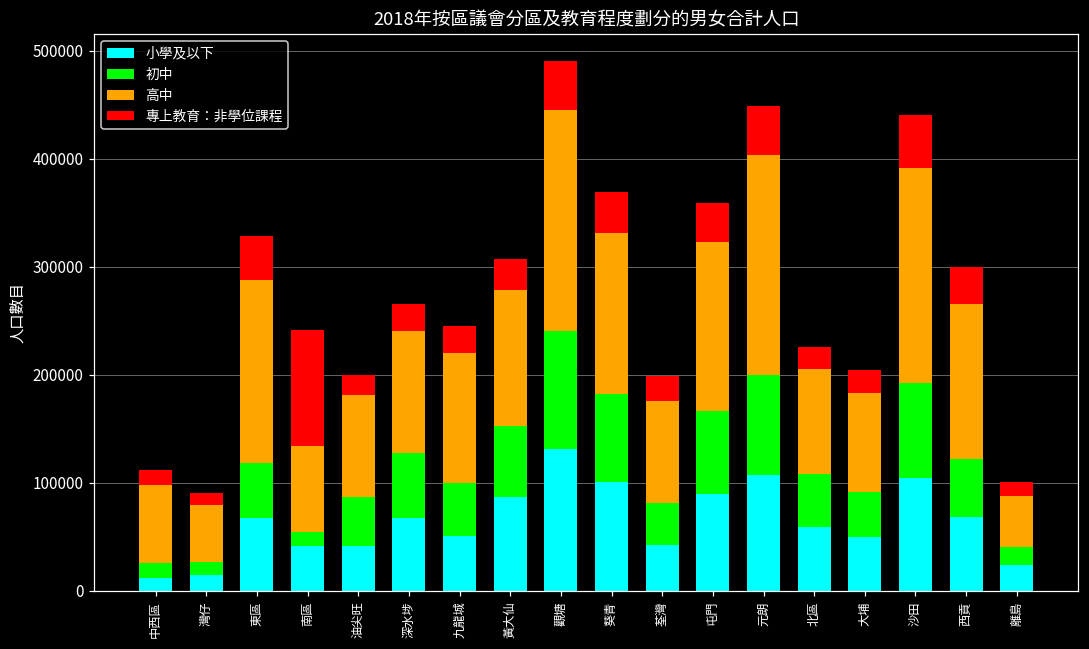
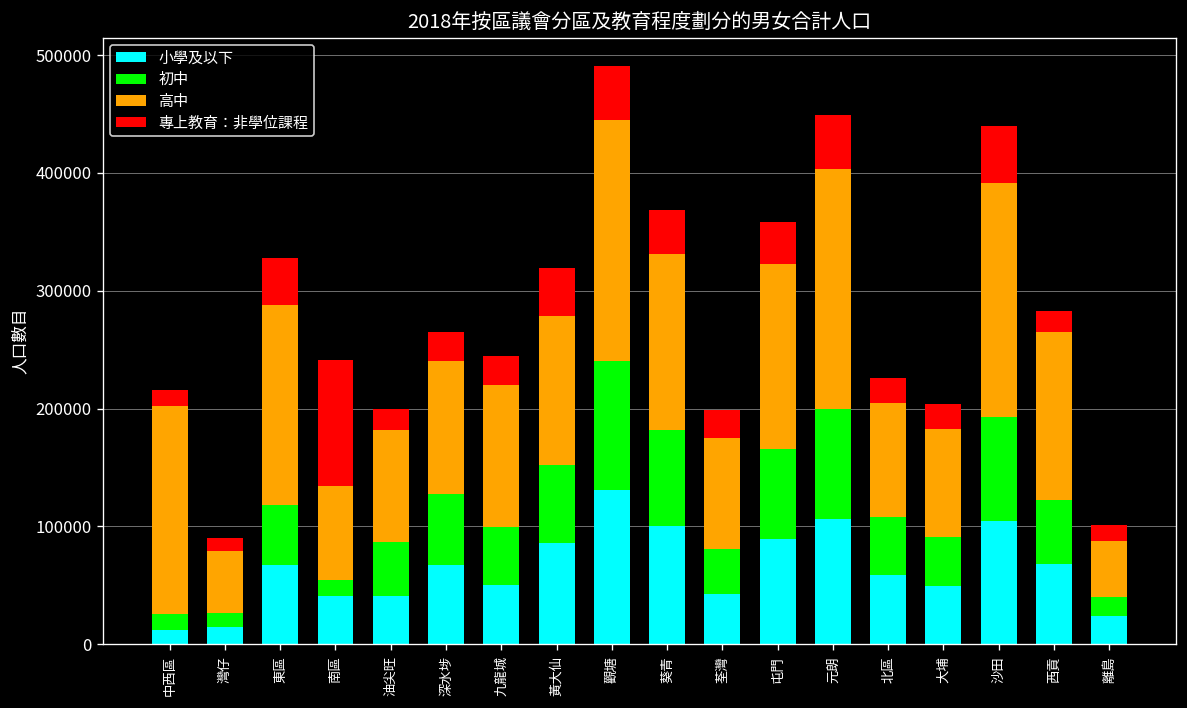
高中, 中西區: 70000 -> 180000
專上教育：非學位課程, 黃大仙: 30000 -> 40000
專上教育：非學位課程, 西貢: 30000 -> 20000
